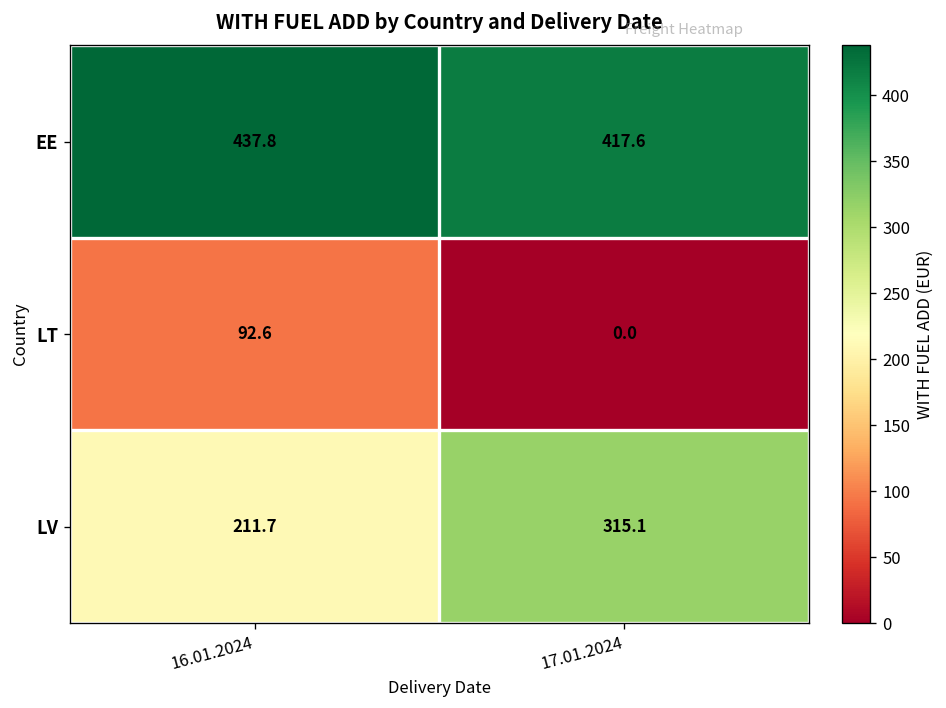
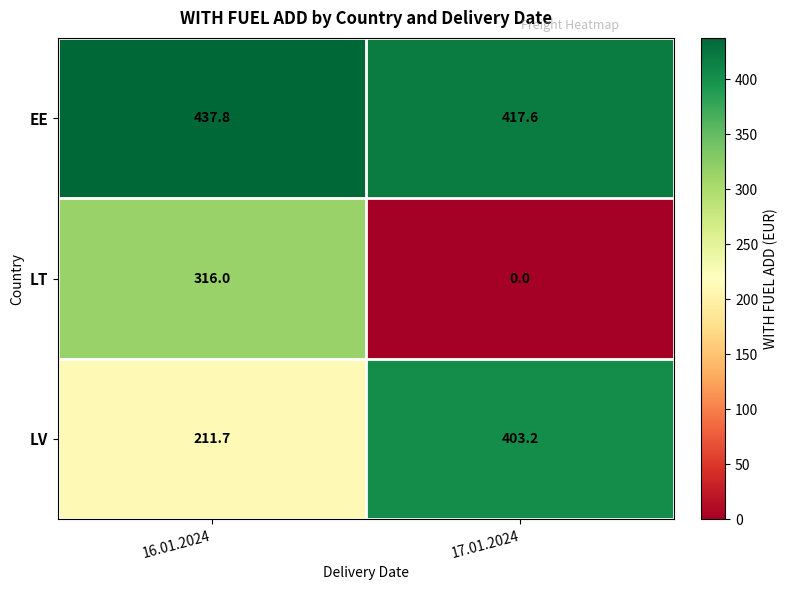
LT, 16.01.2024: 92.6 -> 316.0
LV, 17.01.2024: 315.1 -> 403.2
